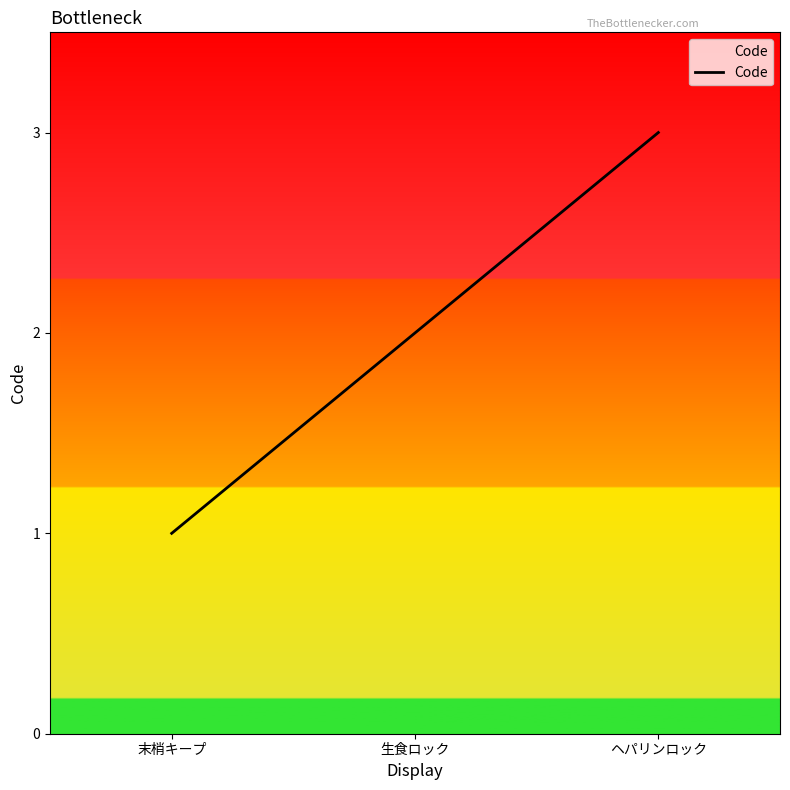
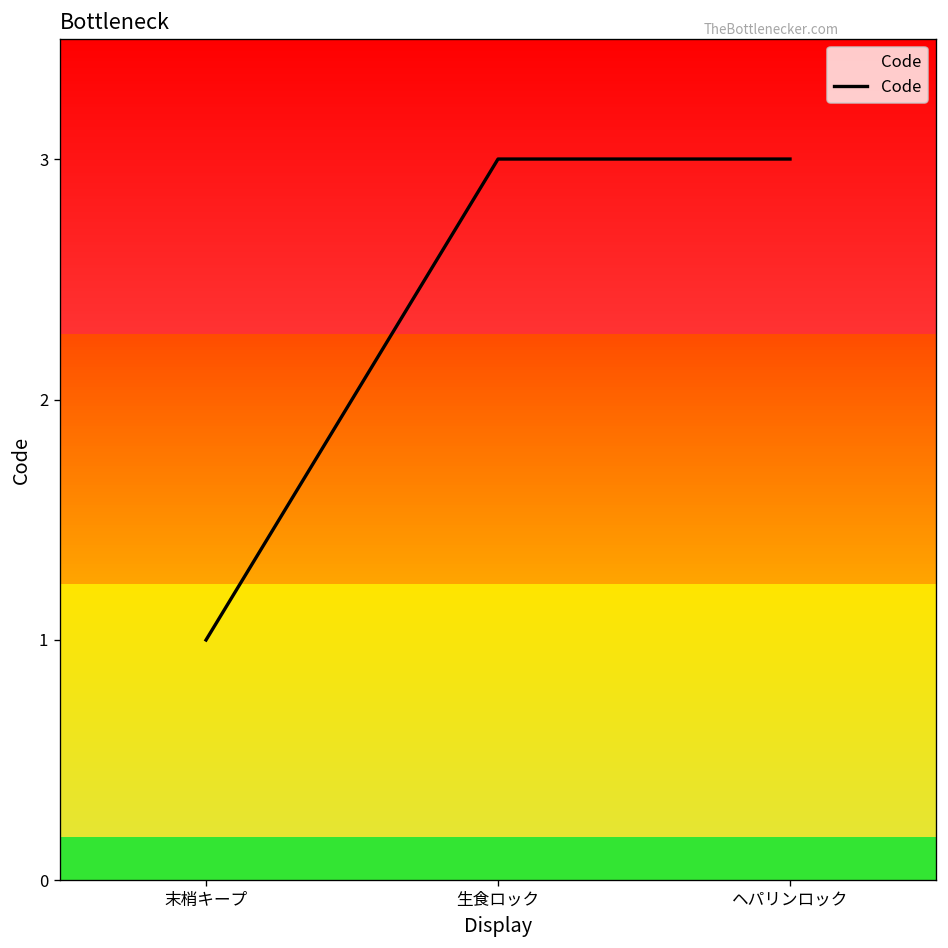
生食ロック: 2 -> 3
